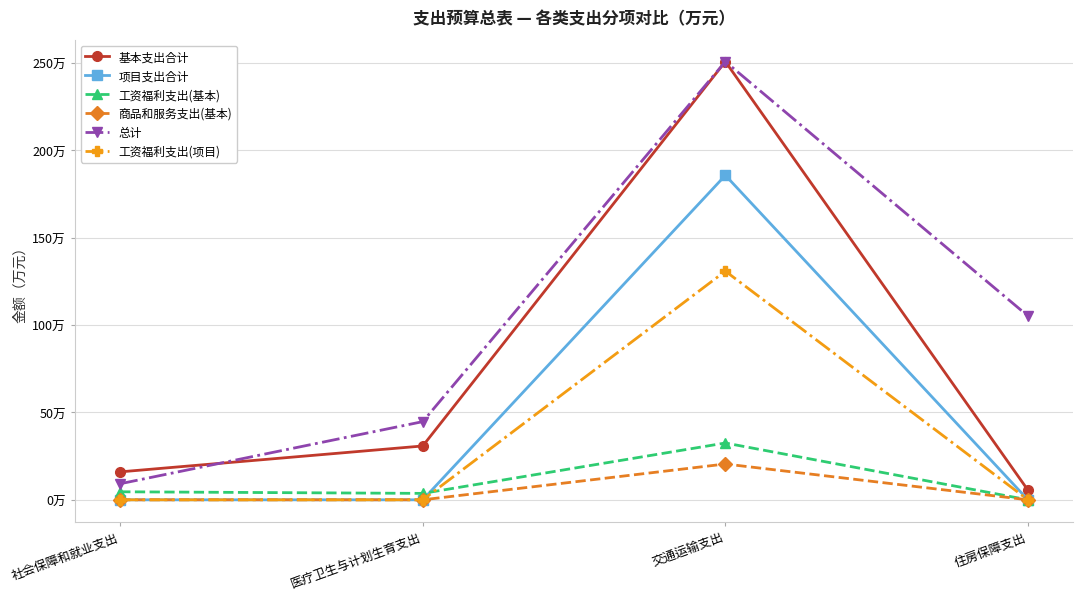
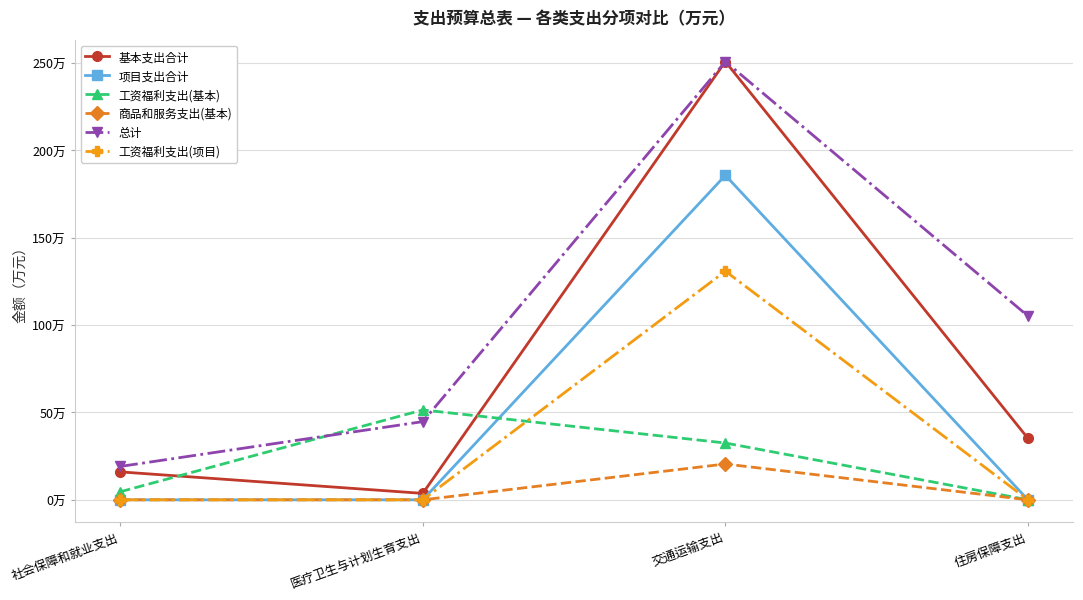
总计, 社会保障和就业支出: 9万 -> 19万
基本支出合计, 医疗卫生与计划生育支出: 31万 -> 4万
工资福利支出(基本), 医疗卫生与计划生育支出: 4万 -> 51万
基本支出合计, 住房保障支出: 6万 -> 35万
